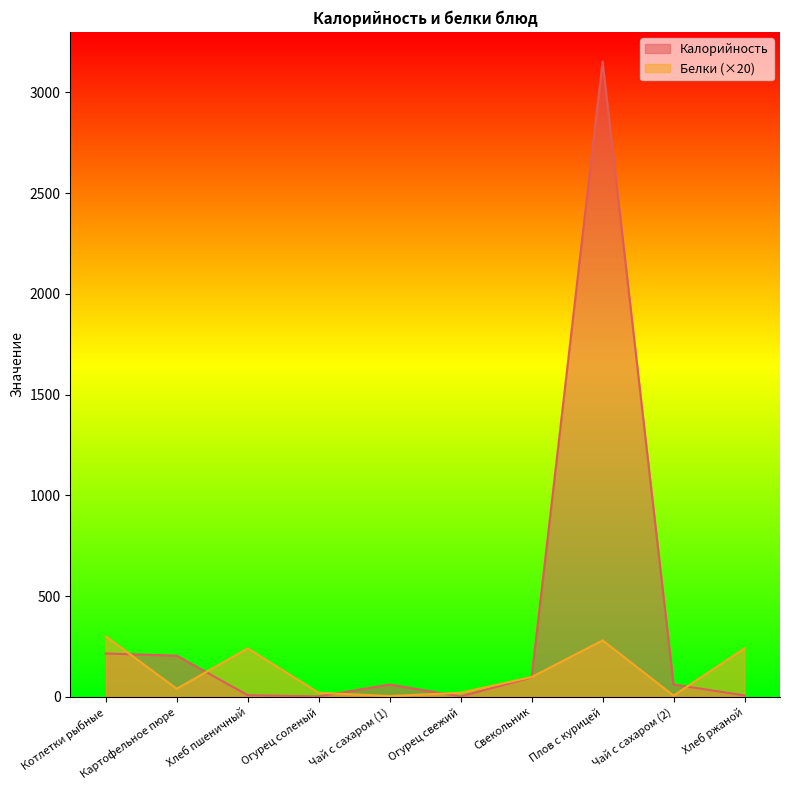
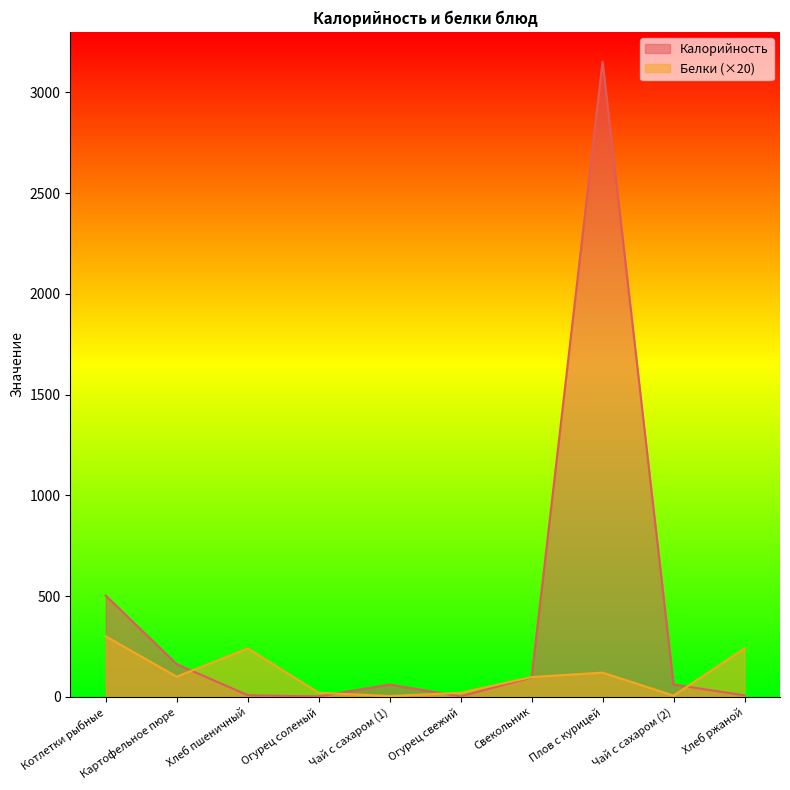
Калорийность, Котлетки рыбные: 220 -> 500
Калорийность, Картофельное пюре: 200 -> 160
Белки (×20), Картофельное пюре: 40 -> 100
Белки (×20), Плов с курицей: 280 -> 120
